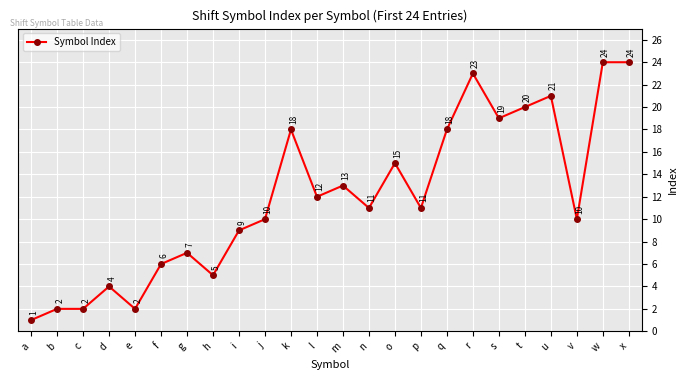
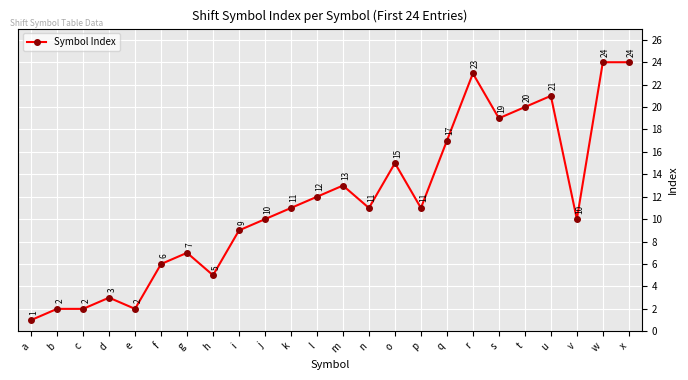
d: 4 -> 3
k: 18 -> 11
q: 18 -> 17
